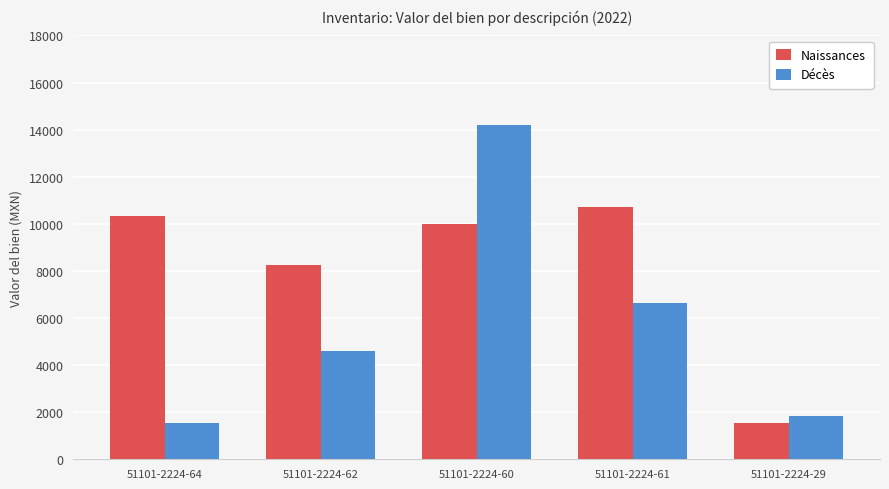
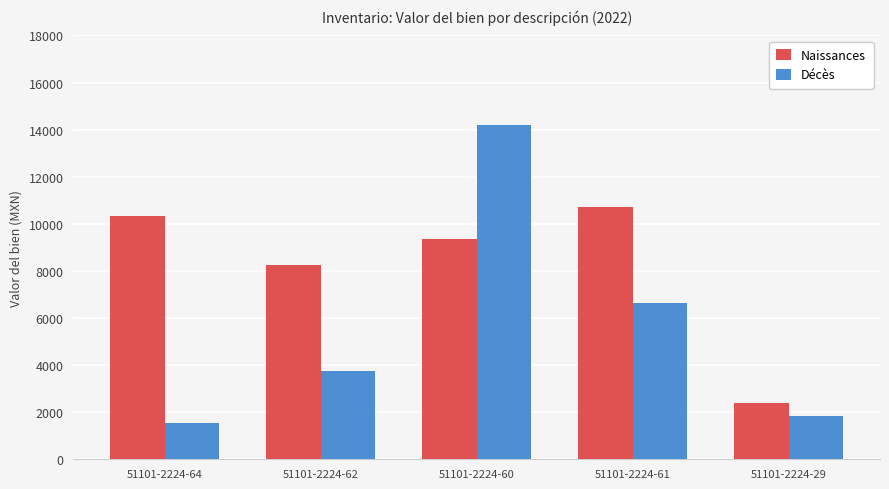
Décès, 51101-2224-62: 4600 -> 3800
Naissances, 51101-2224-60: 10000 -> 9400
Naissances, 51101-2224-29: 1500 -> 2400
